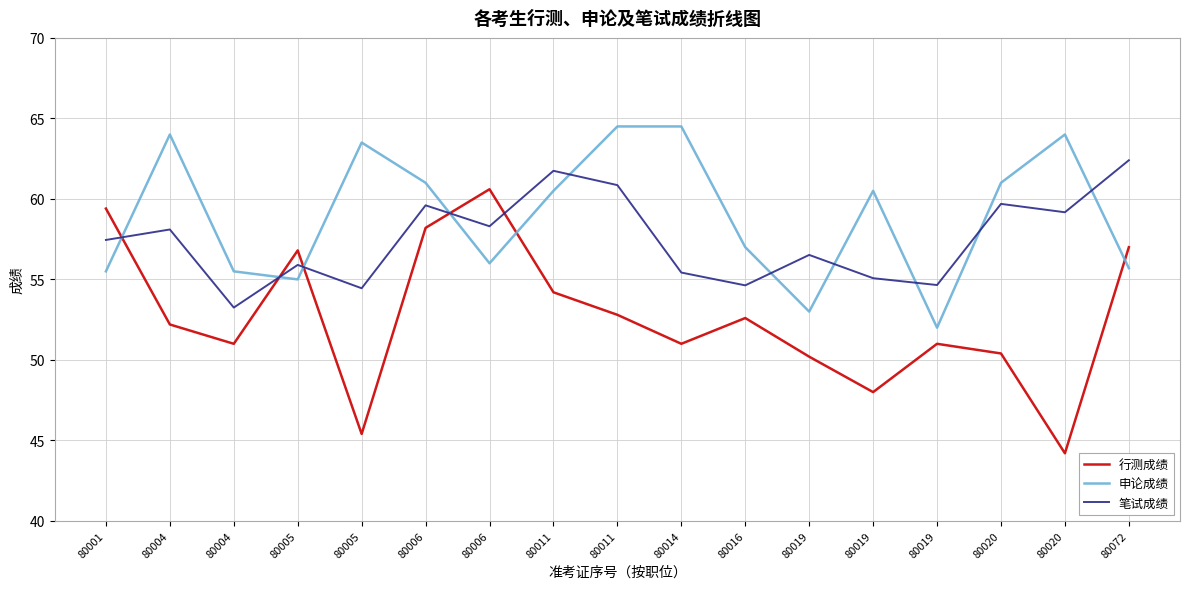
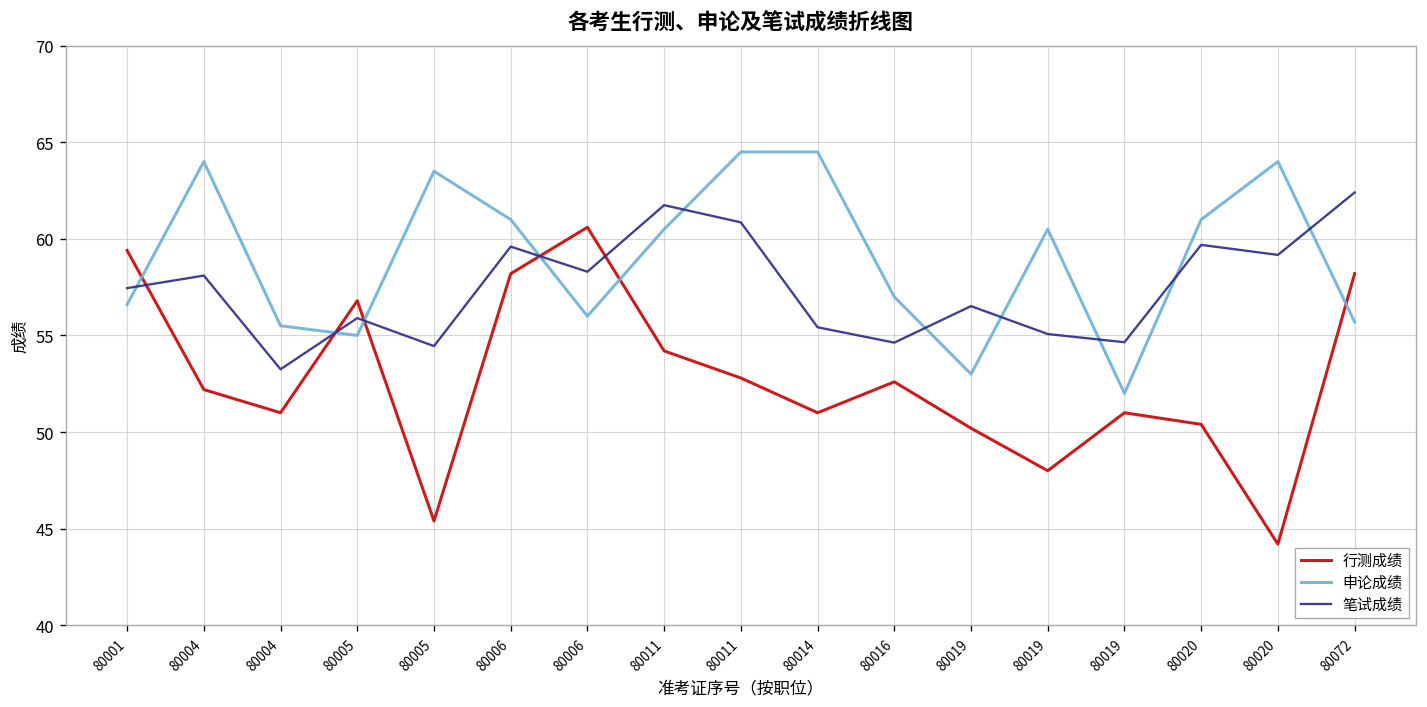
申论成绩, 80001: 55.5 -> 56.6
行测成绩, 80072: 57.0 -> 58.2
